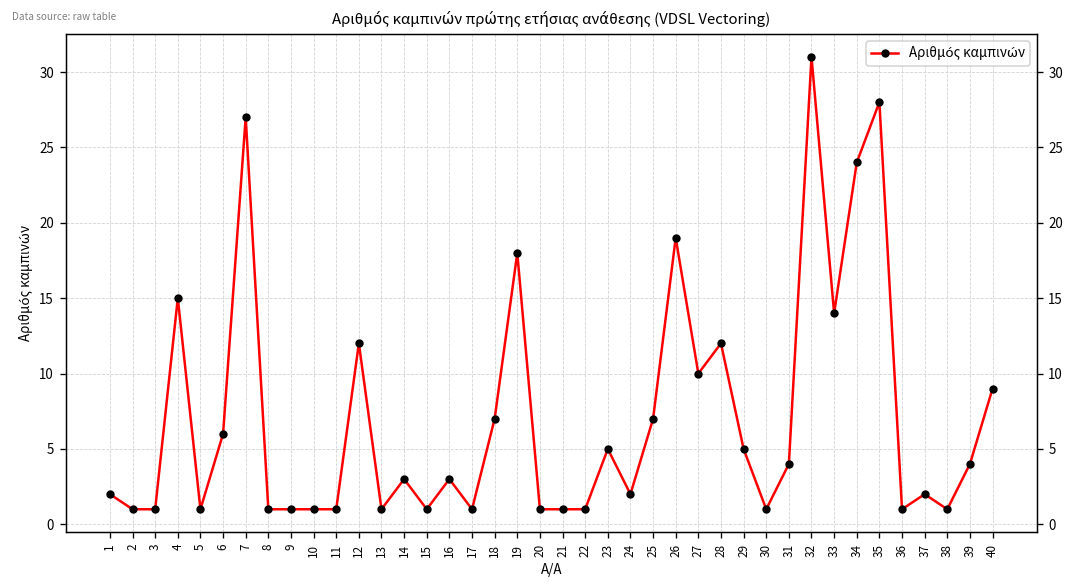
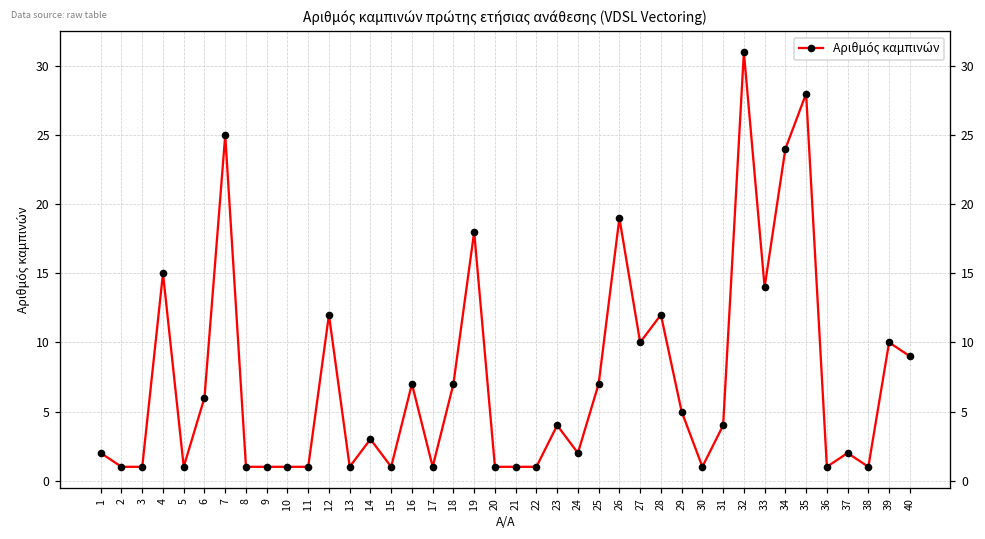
7: 27 -> 25
16: 3 -> 7
23: 5 -> 4
39: 4 -> 10
